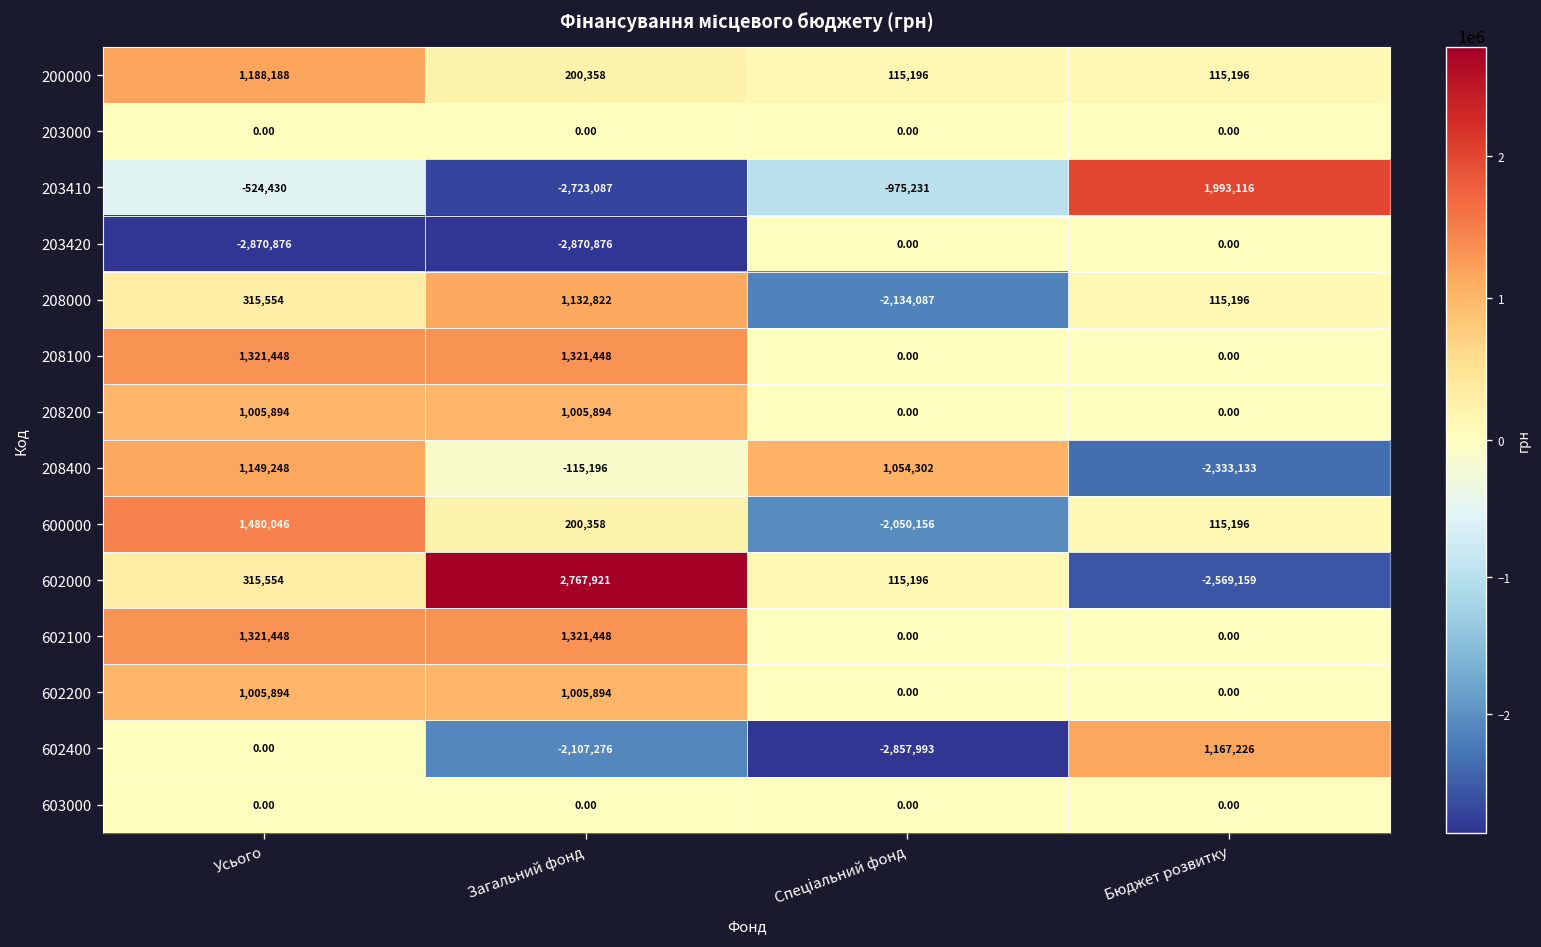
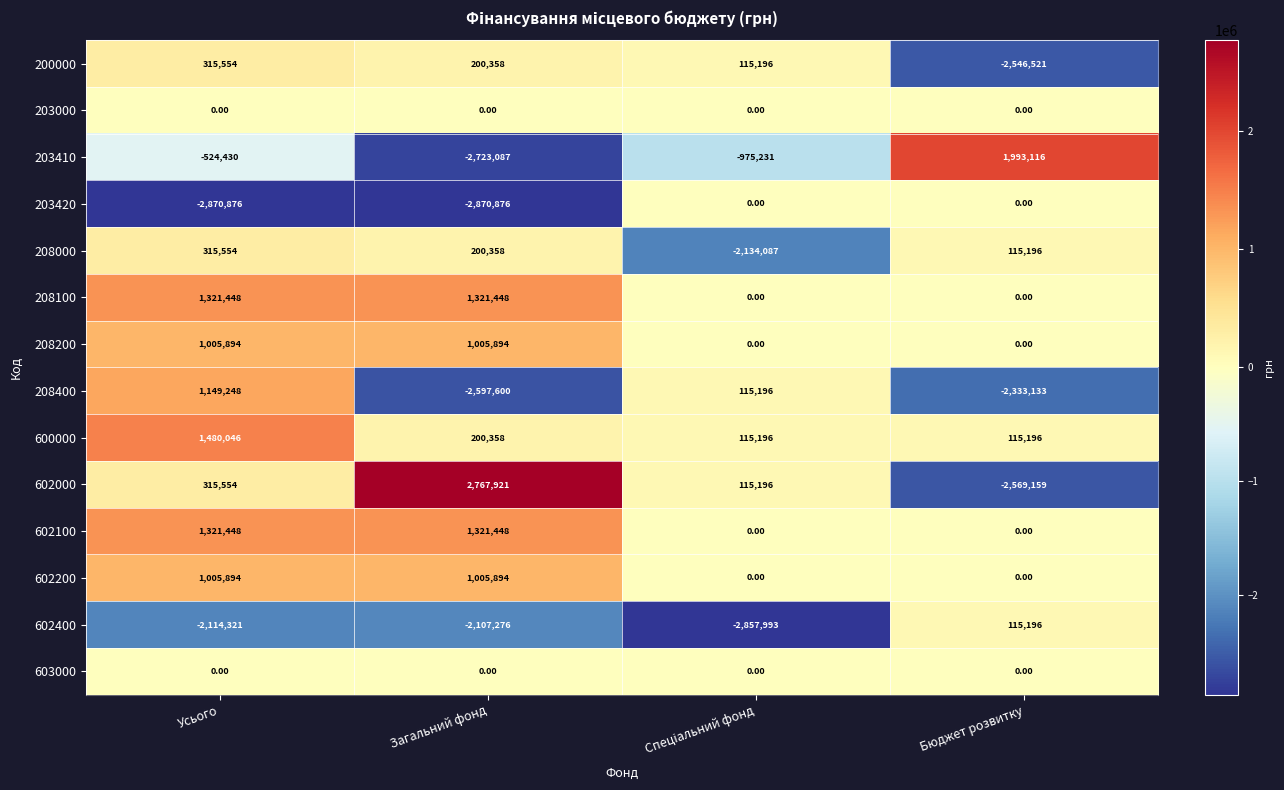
200000, Усього: 1,188,188 -> 315,554
200000, Бюджет розвитку: 115,196 -> -2,546,521
208000, Загальний фонд: 1,132,822 -> 200,358
208400, Загальний фонд: -115,196 -> -2,597,600
208400, Спеціальний фонд: 1,054,302 -> 115,196
600000, Спеціальний фонд: -2,050,156 -> 115,196
602400, Усього: 0.00 -> -2,114,321
602400, Бюджет розвитку: 1,167,226 -> 115,196
